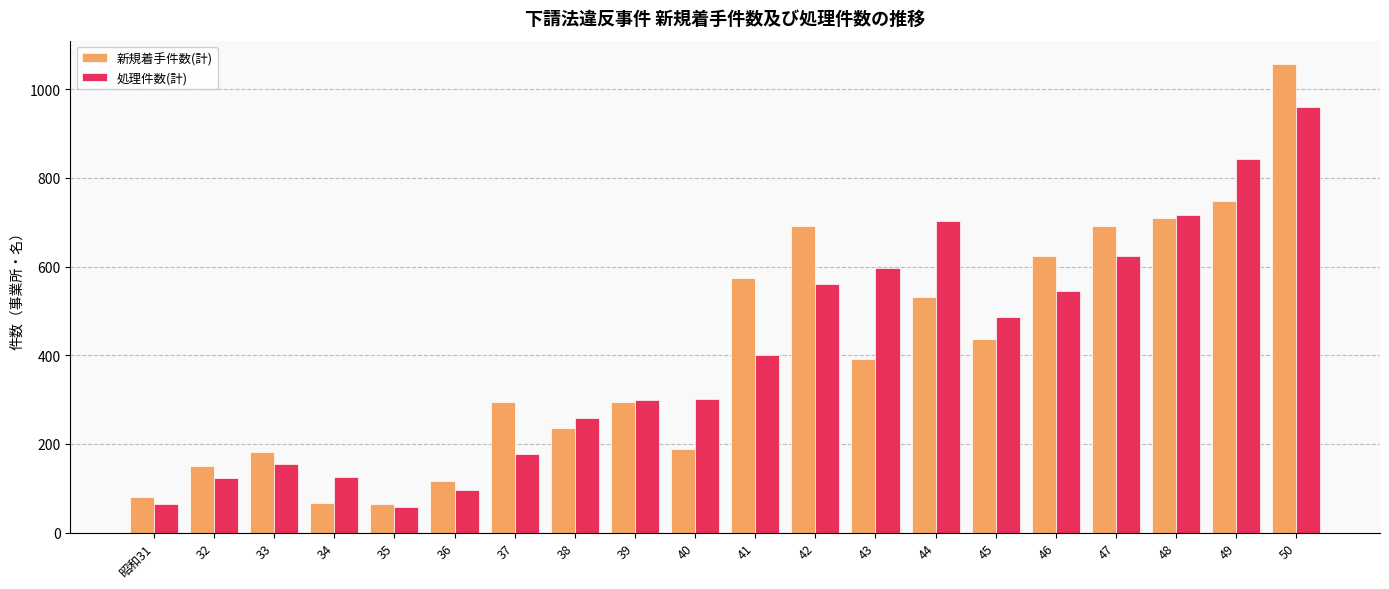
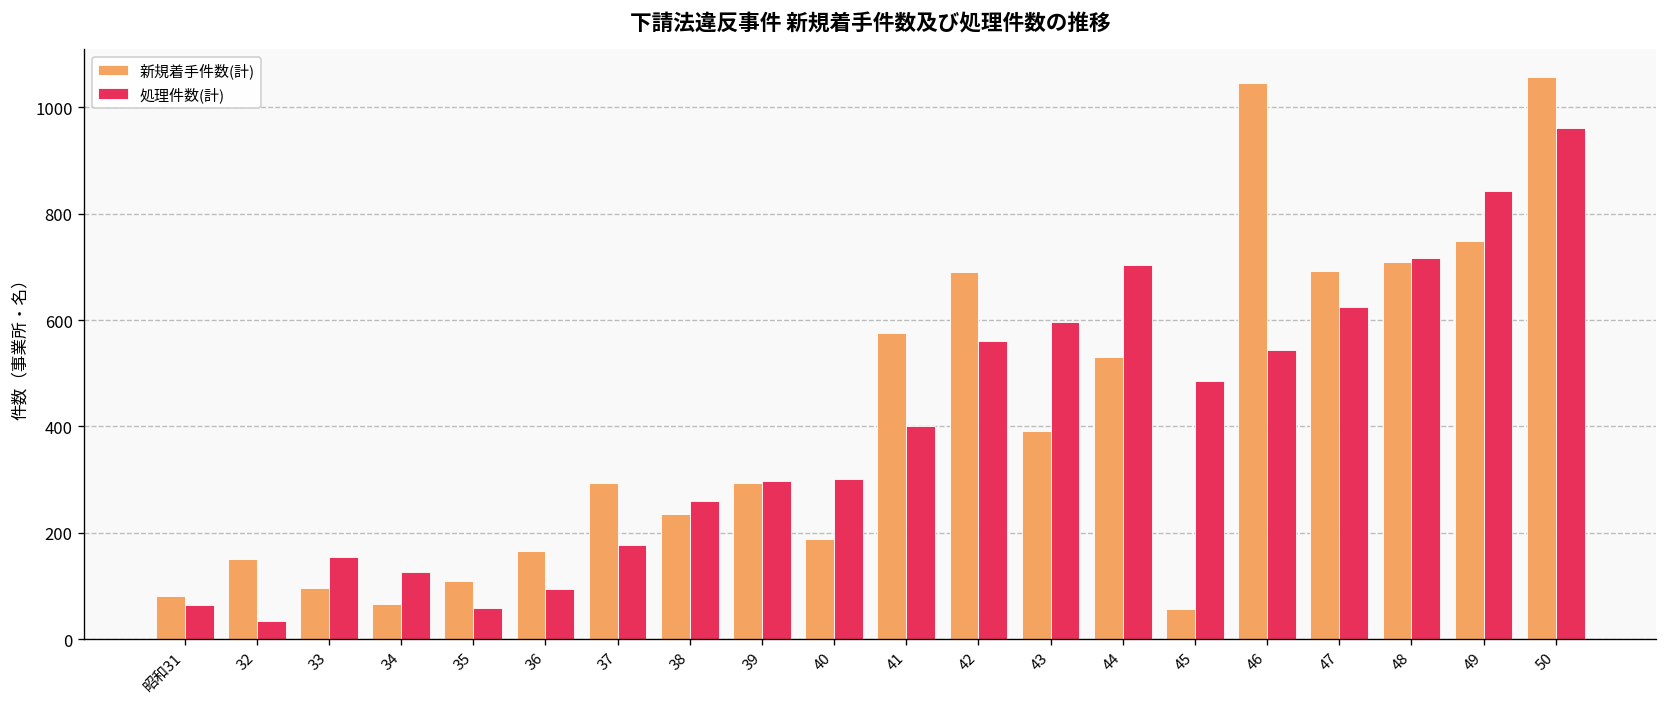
処理件数(計), 32: 120 -> 30
新規着手件数(計), 33: 180 -> 100
新規着手件数(計), 35: 60 -> 110
新規着手件数(計), 36: 120 -> 170
新規着手件数(計), 45: 440 -> 60
新規着手件数(計), 46: 620 -> 1050
